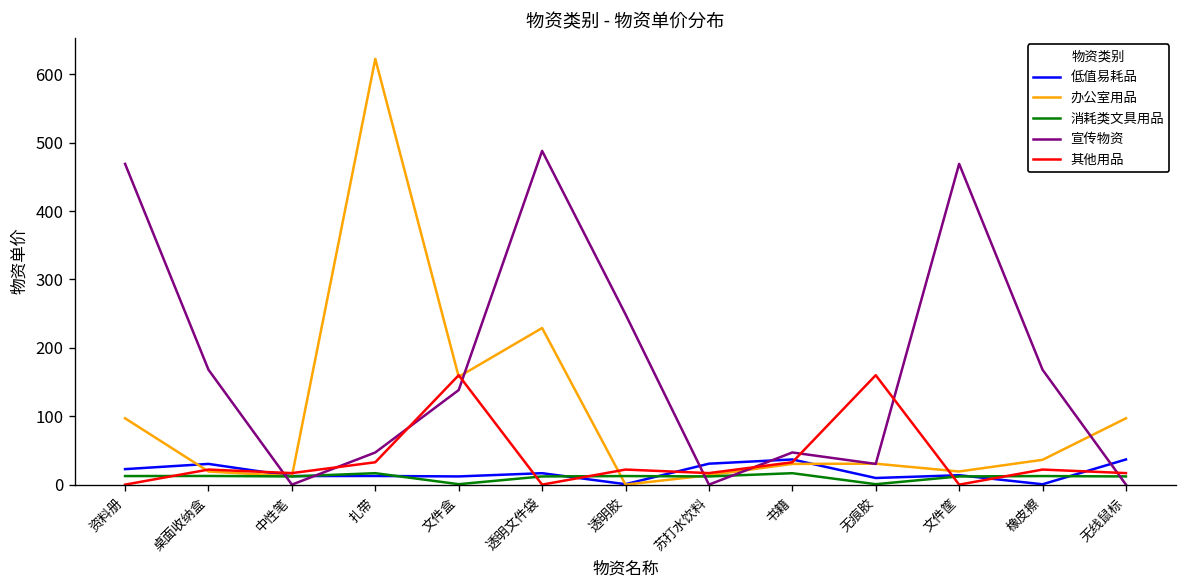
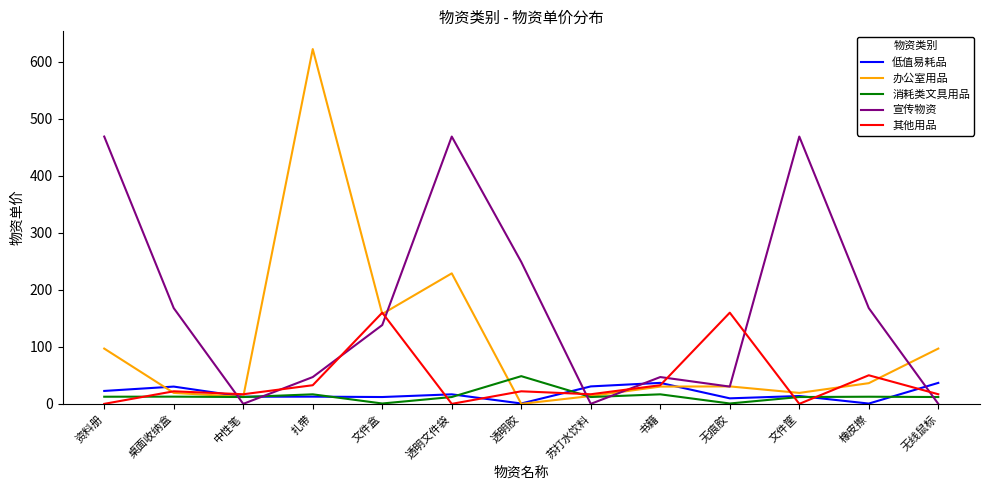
宣传物资, 透明文件袋: 490 -> 470
消耗类文具用品, 透明胶: 10 -> 50
其他用品, 橡皮擦: 20 -> 50
